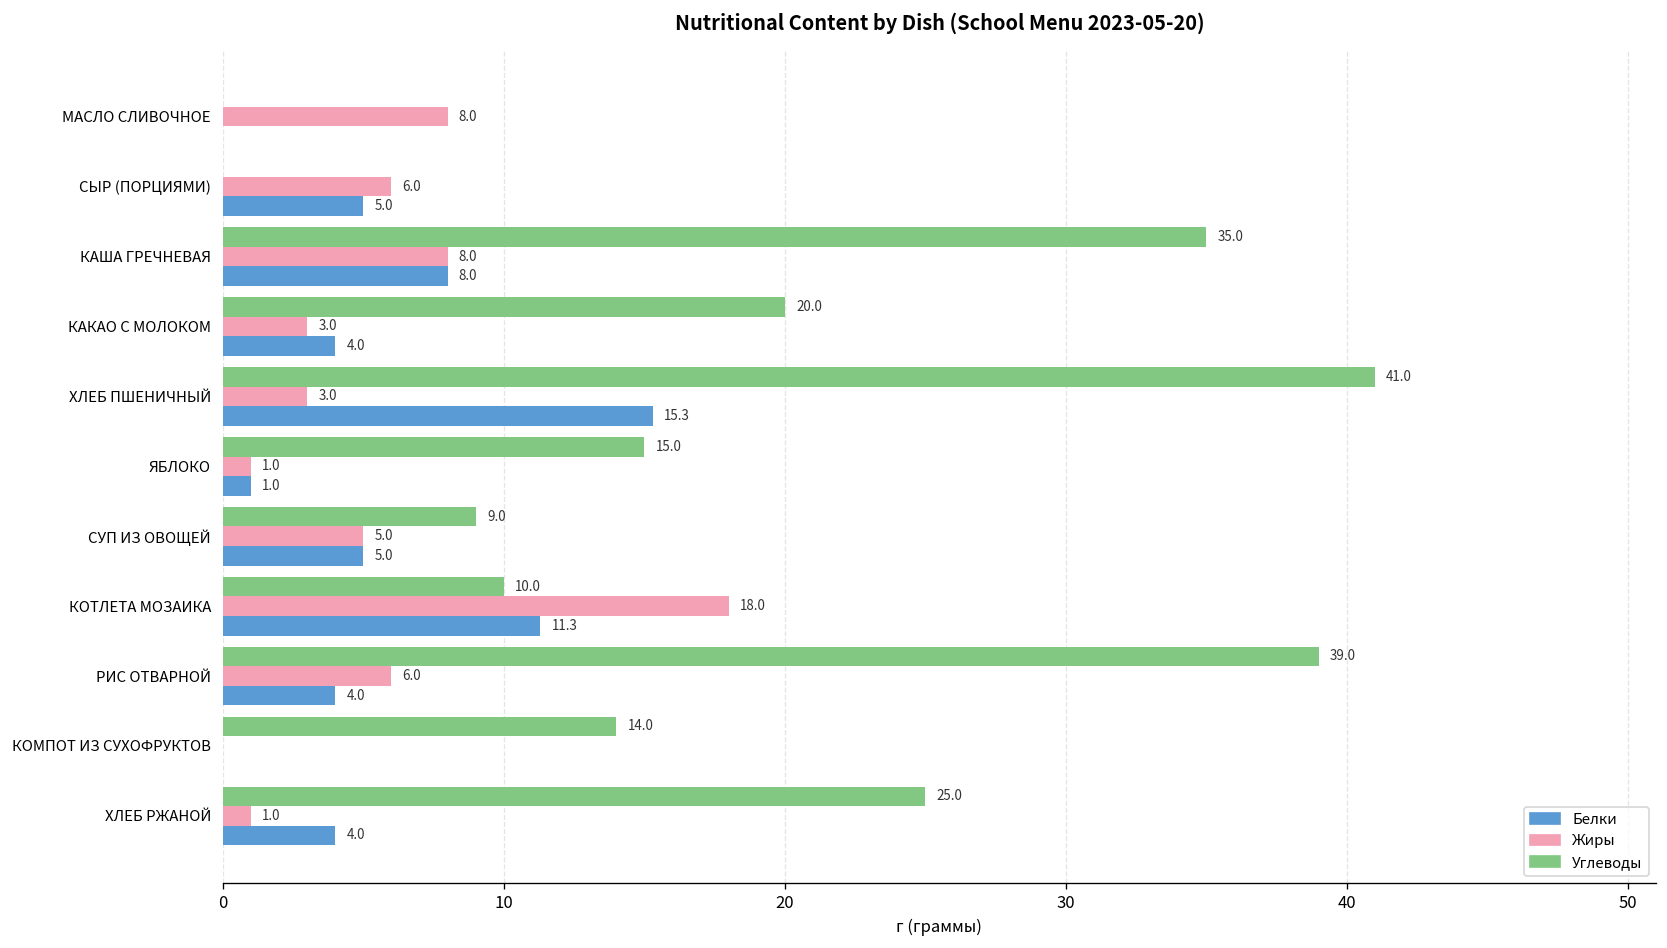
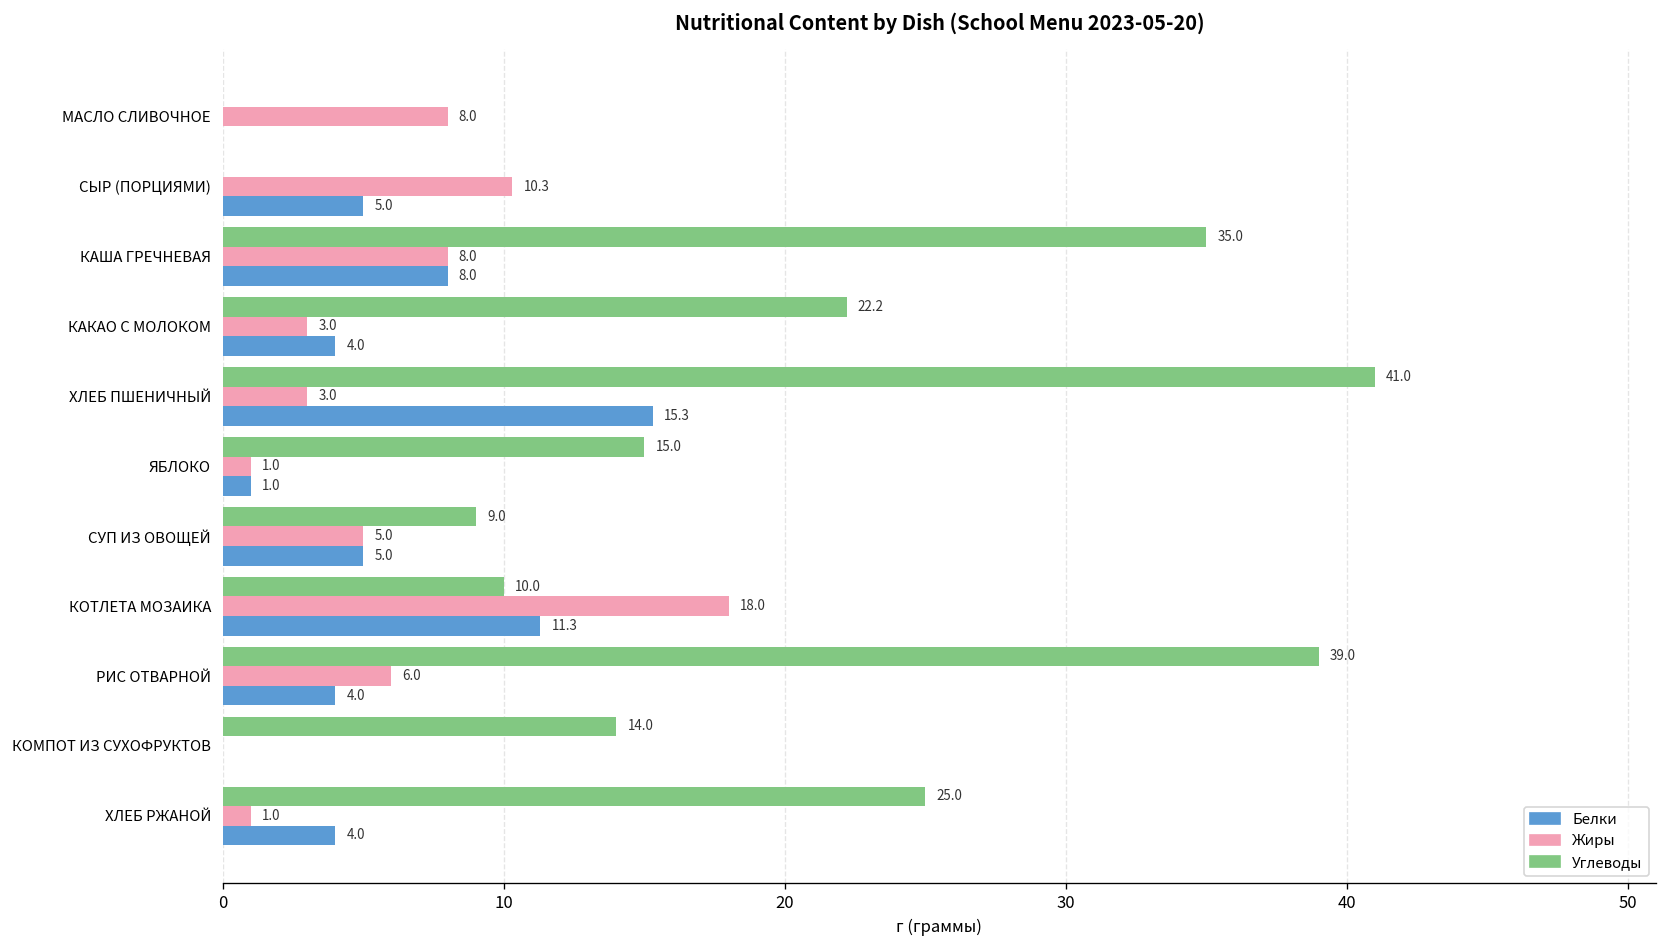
Жиры, СЫР (ПОРЦИЯМИ): 6.0 -> 10.3
Углеводы, КАКАО С МОЛОКОМ: 20.0 -> 22.2
